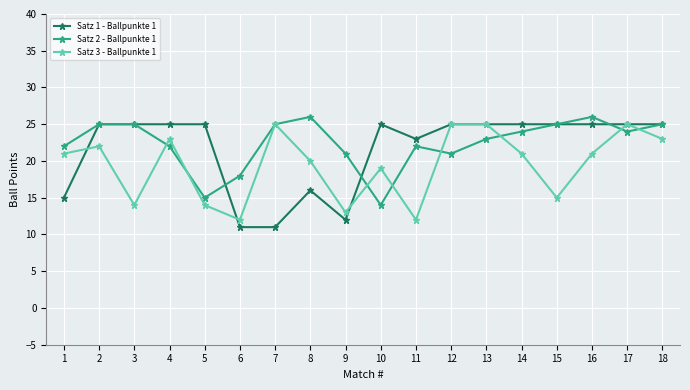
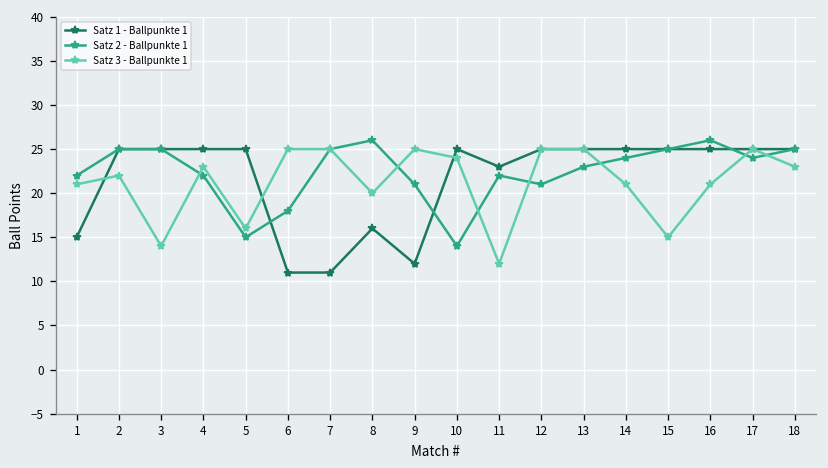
Satz 3 - Ballpunkte 1, 5: 14 -> 16
Satz 3 - Ballpunkte 1, 6: 12 -> 25
Satz 3 - Ballpunkte 1, 9: 13 -> 25
Satz 3 - Ballpunkte 1, 10: 19 -> 24
